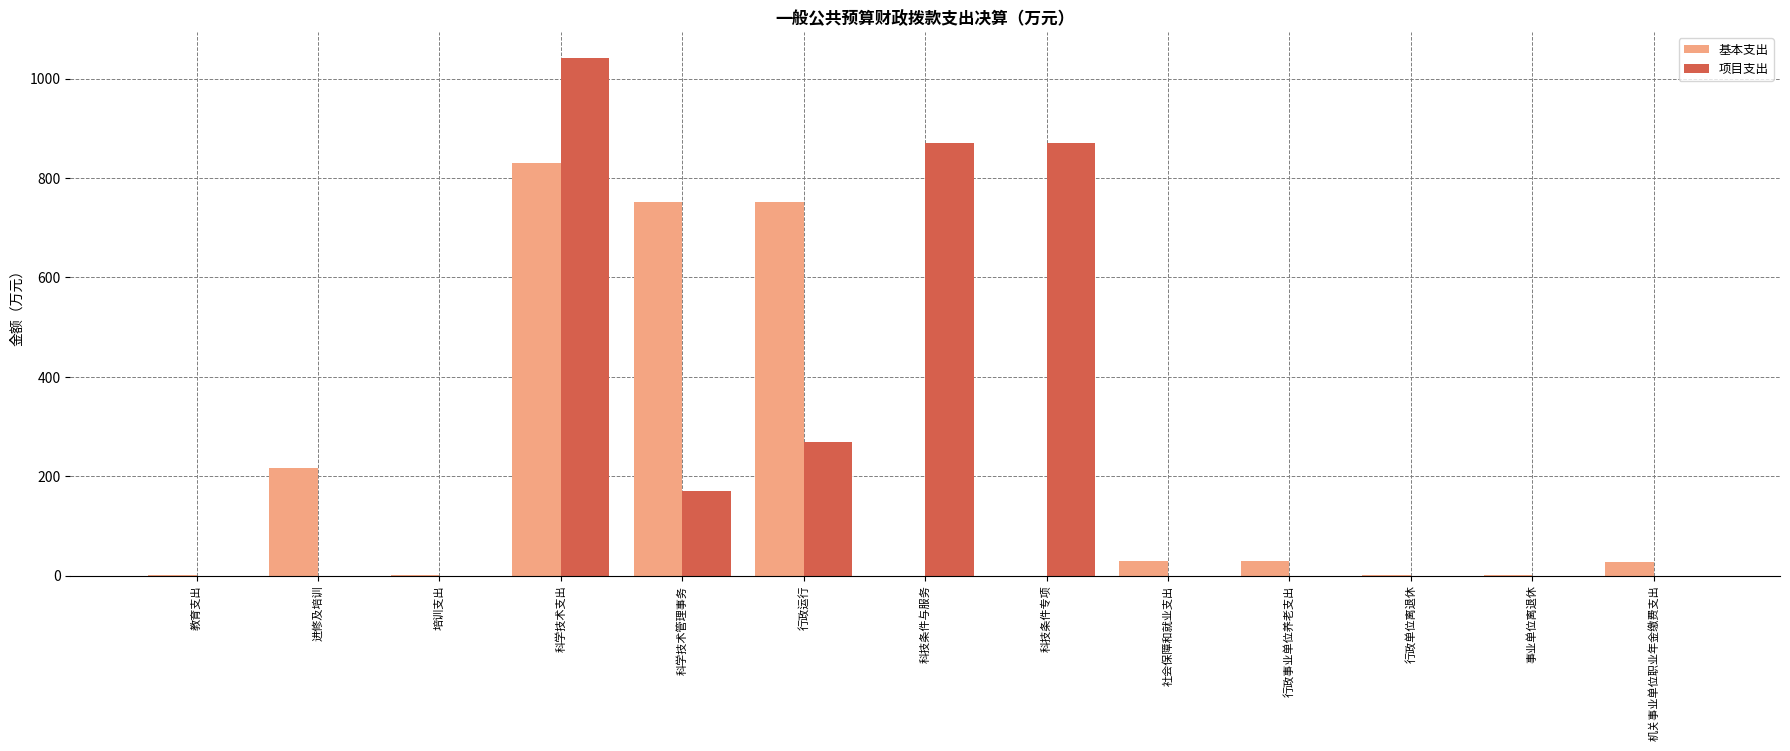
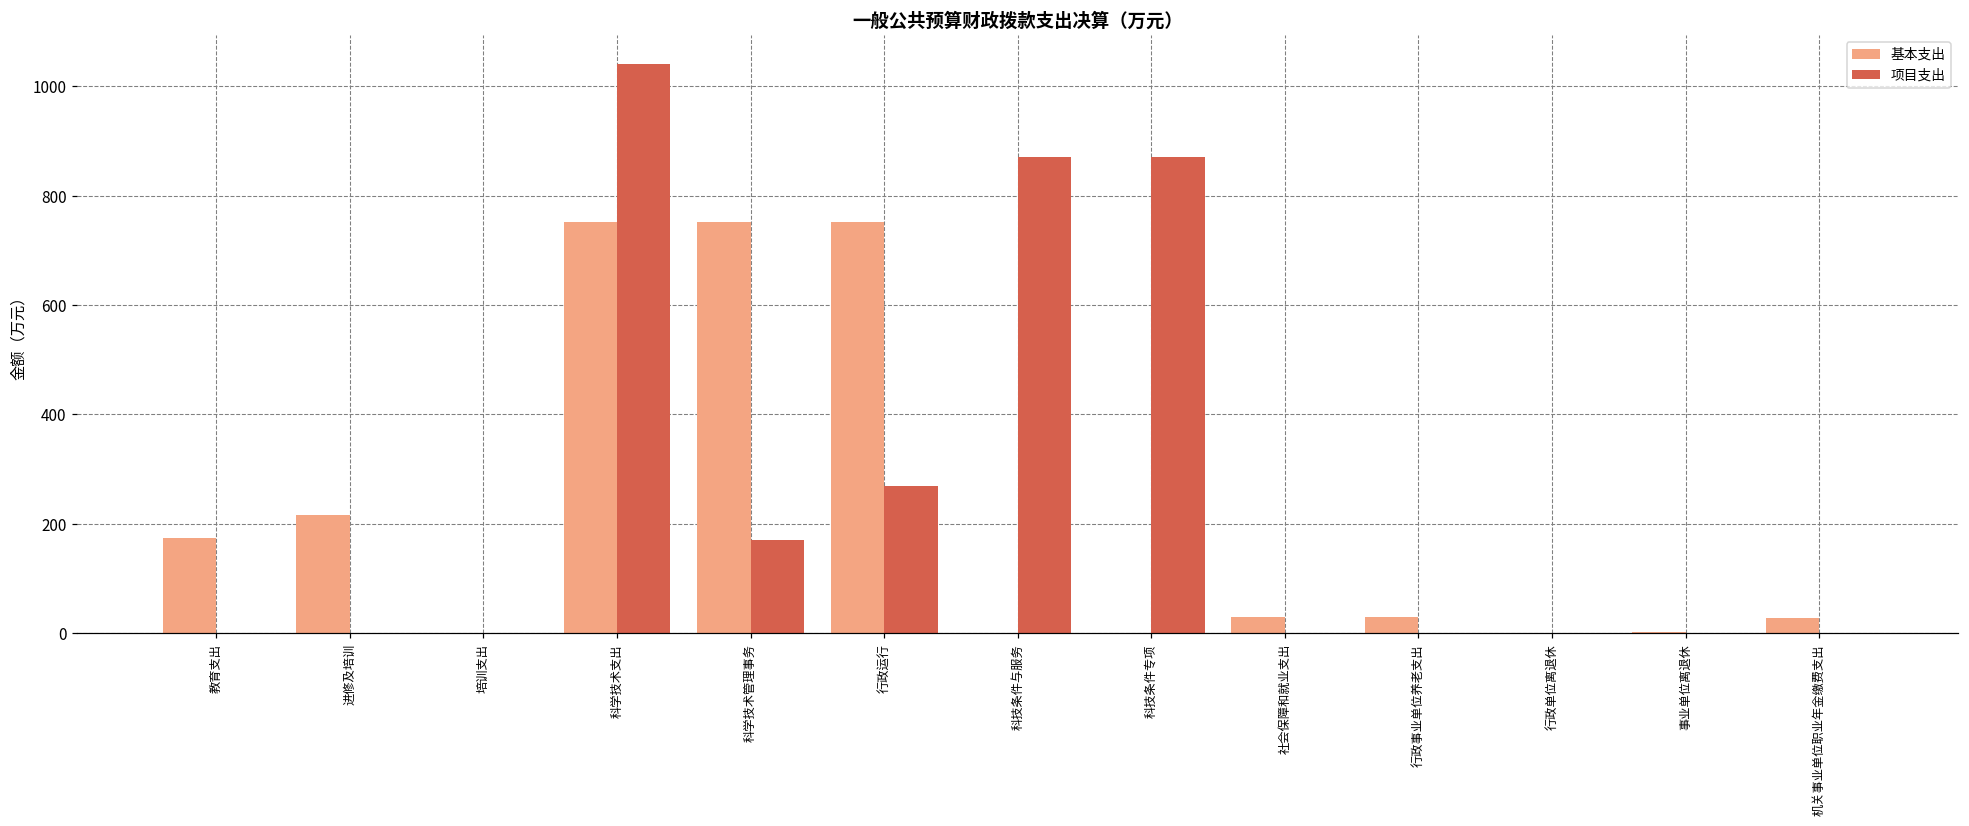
基本支出, 教育支出: 0 -> 170
基本支出, 科学技术支出: 830 -> 750
